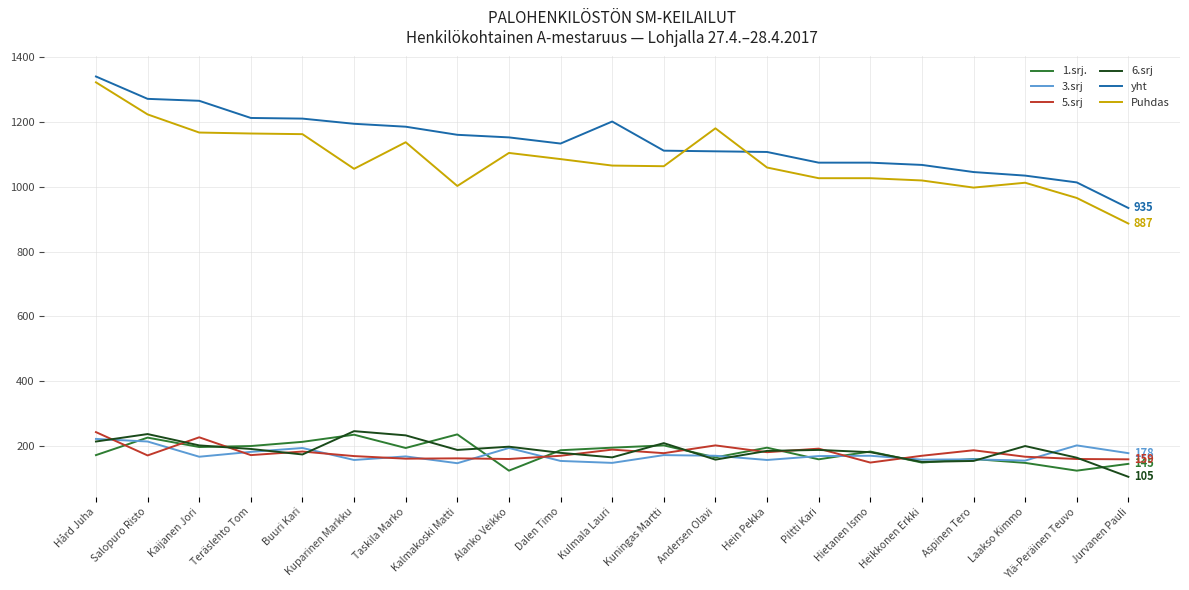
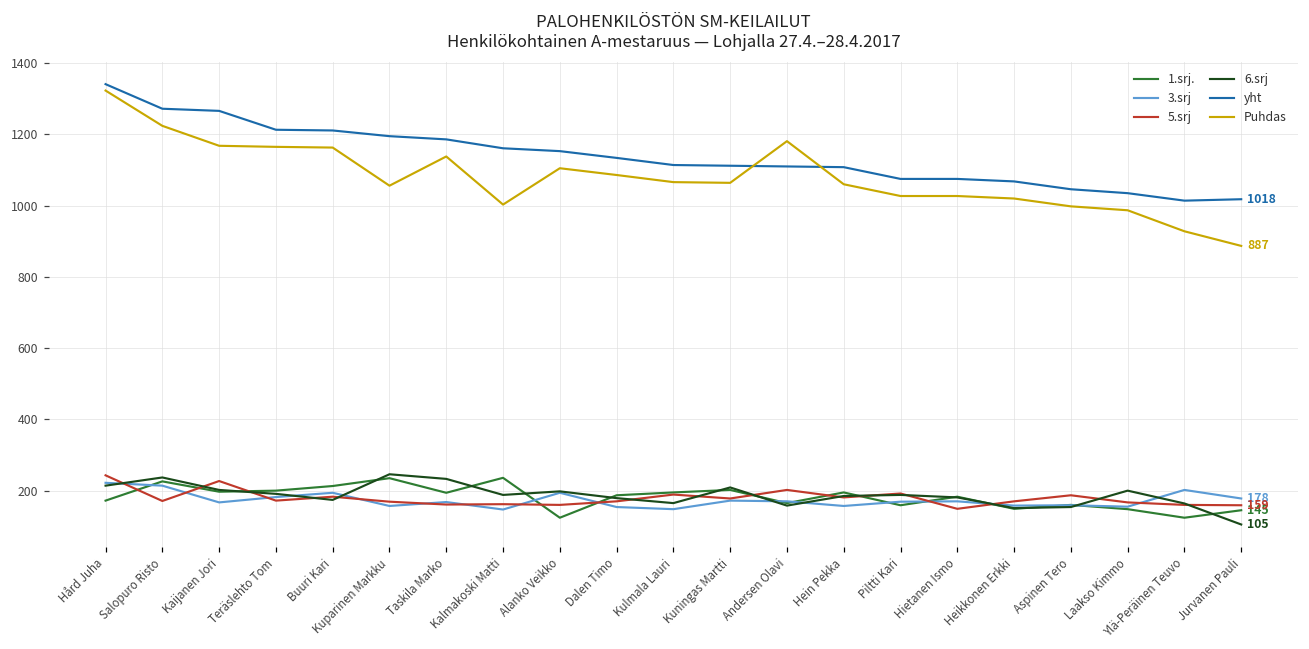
yht, Kulmala Lauri: 1200 -> 1110
Puhdas, Laakso Kimmo: 1010 -> 990
Puhdas, Ylä-Peräinen Teuvo: 970 -> 930
yht, Jurvanen Pauli: 935 -> 1018
